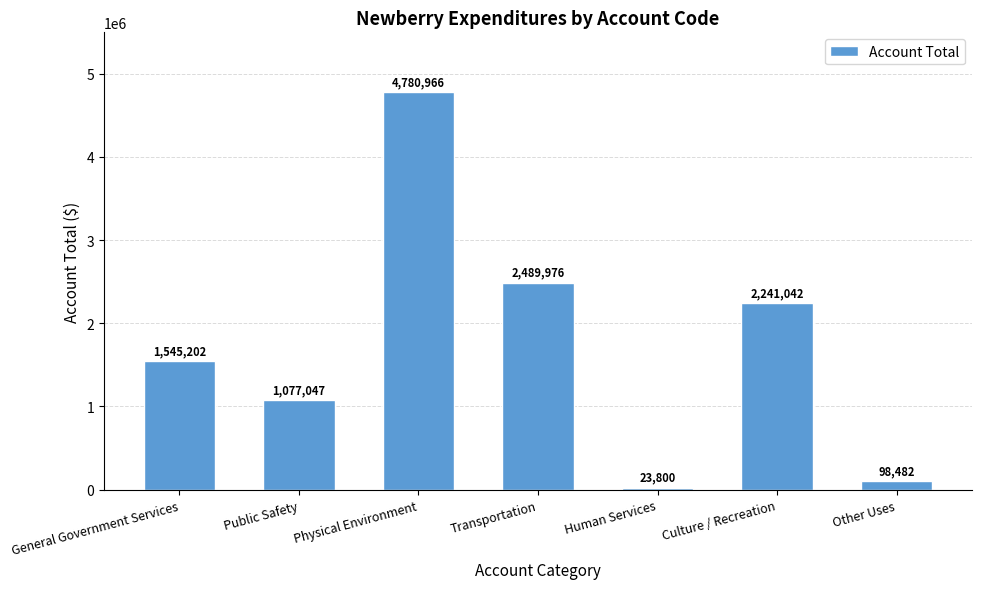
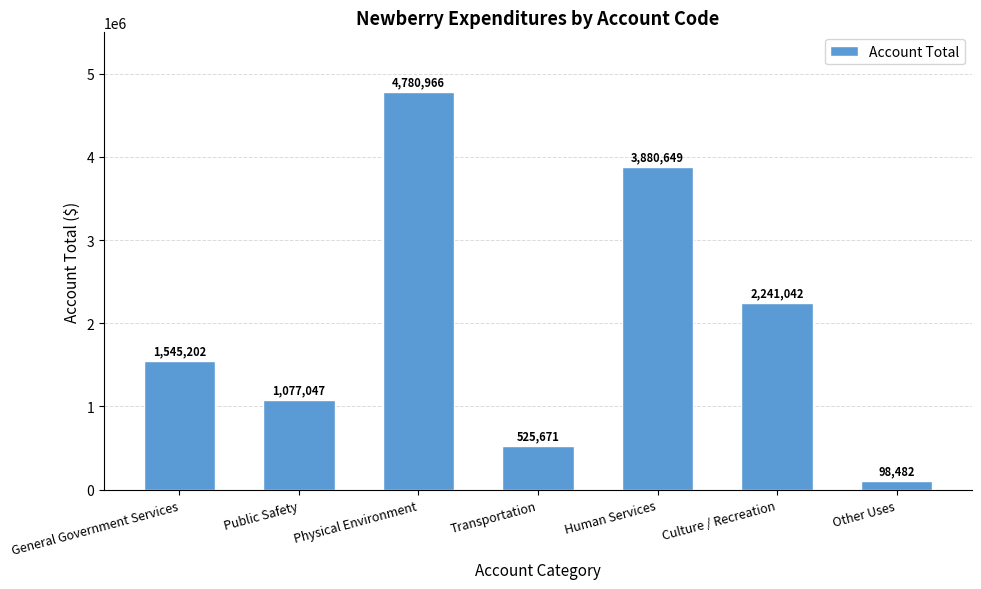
Transportation: 2,489,976 -> 525,671
Human Services: 23,800 -> 3,880,649
